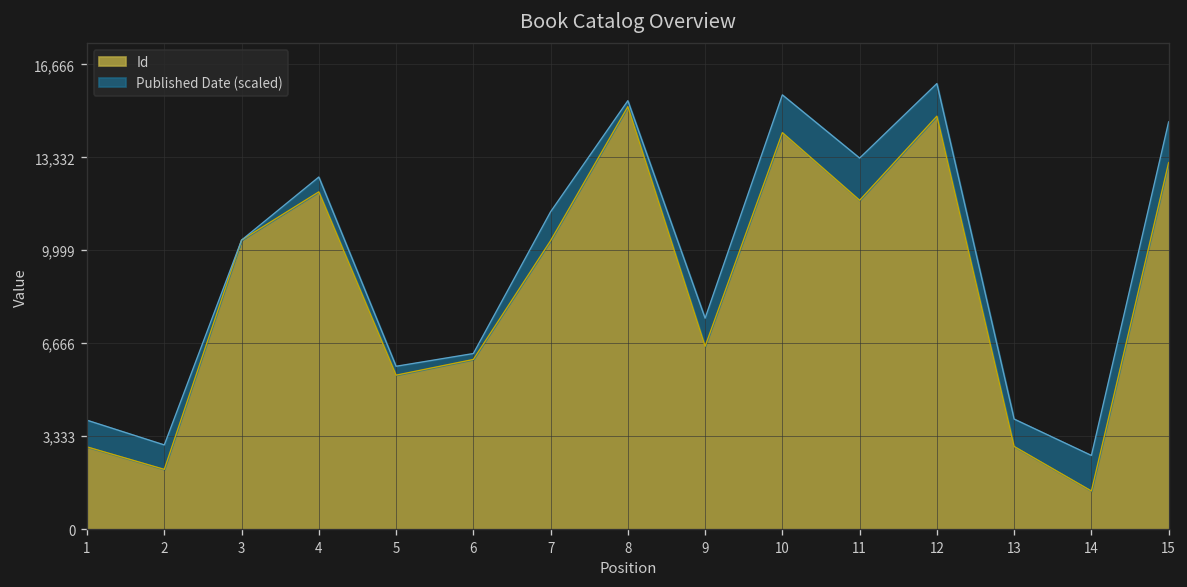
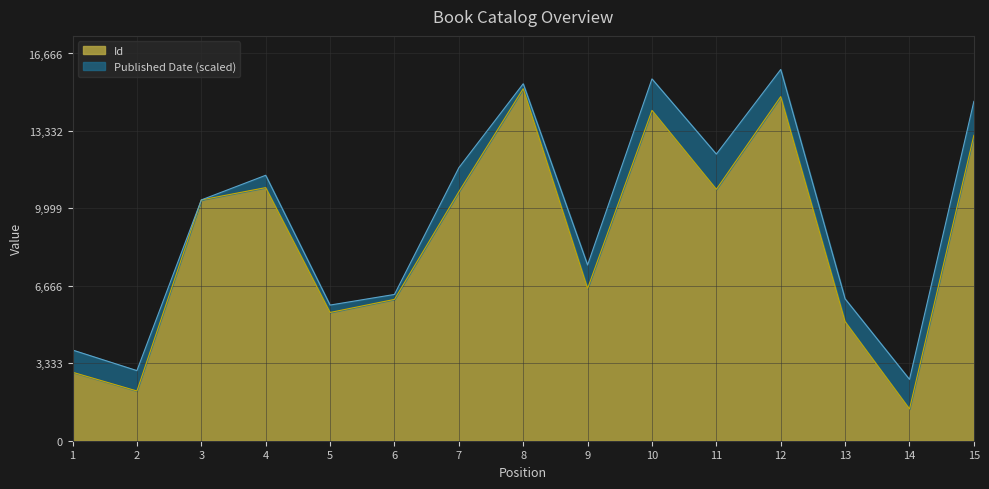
Id, 4: 12,100 -> 10,900
Id, 7: 10,300 -> 10,700
Id, 11: 11,800 -> 10,800
Id, 13: 3,000 -> 5,100
